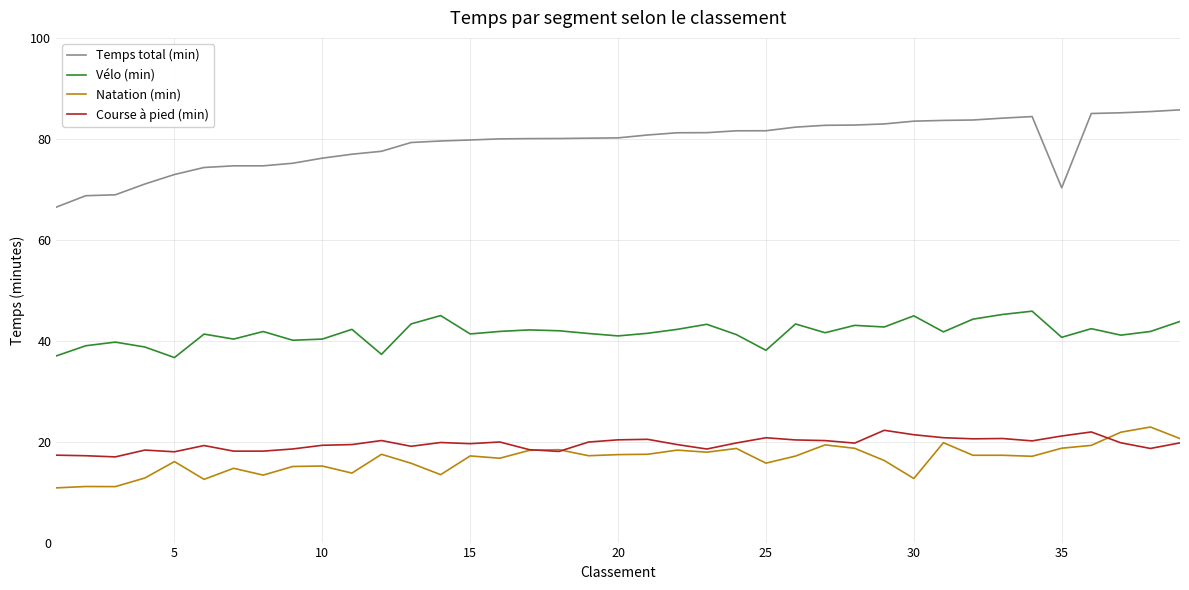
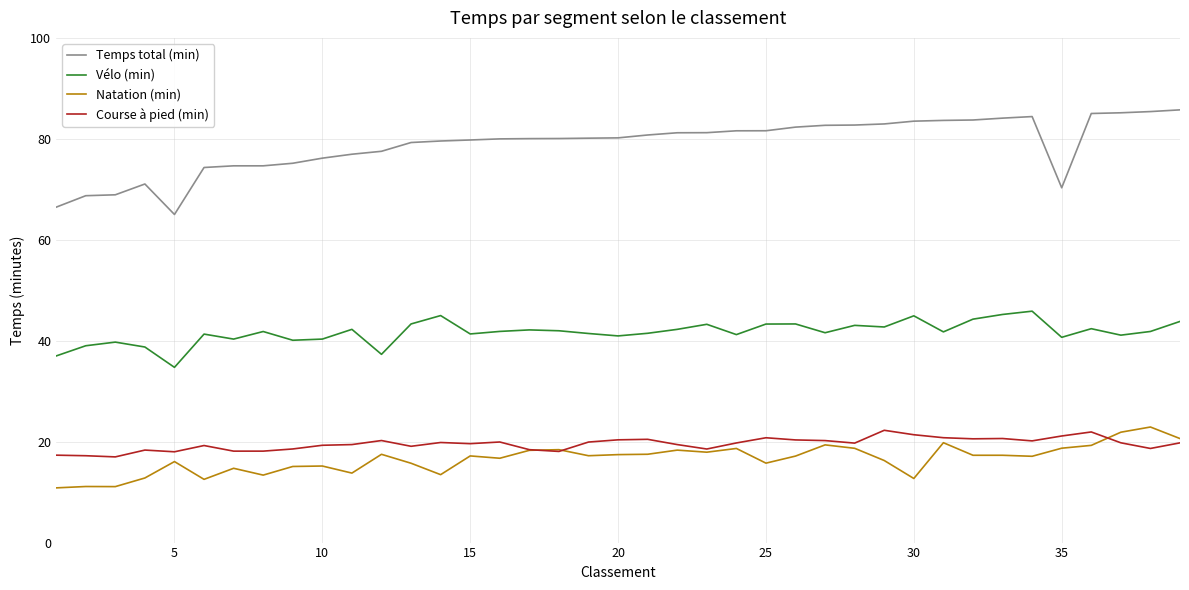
Temps total (min), 5: 73 -> 65
Vélo (min), 5: 37 -> 35
Vélo (min), 25: 38 -> 43
